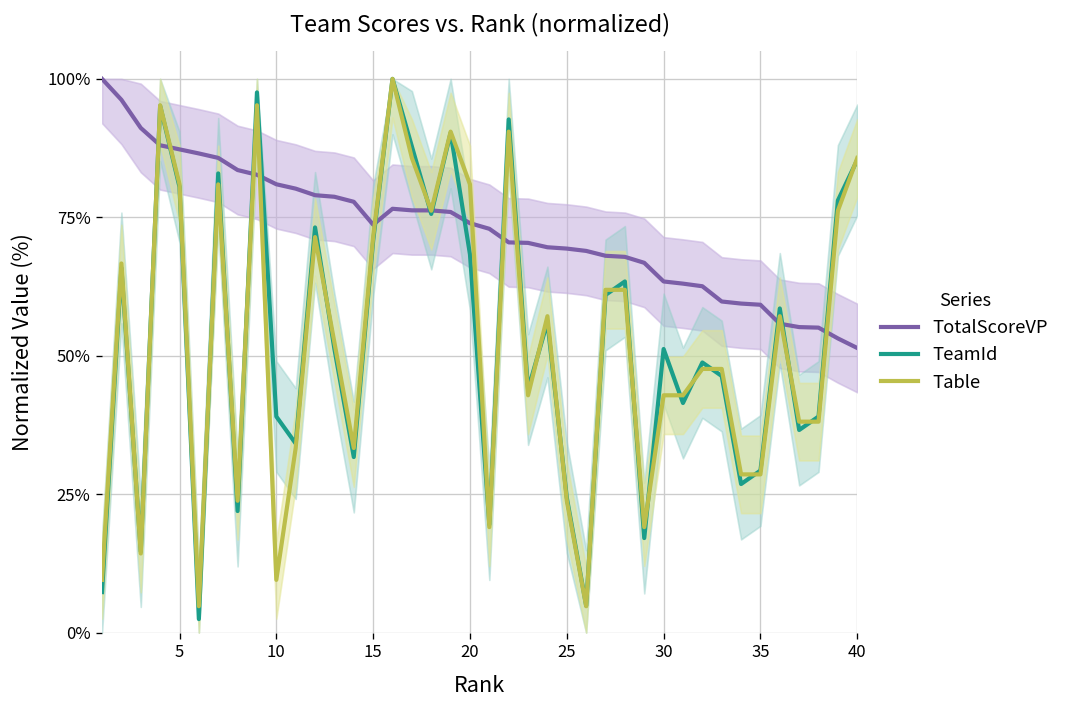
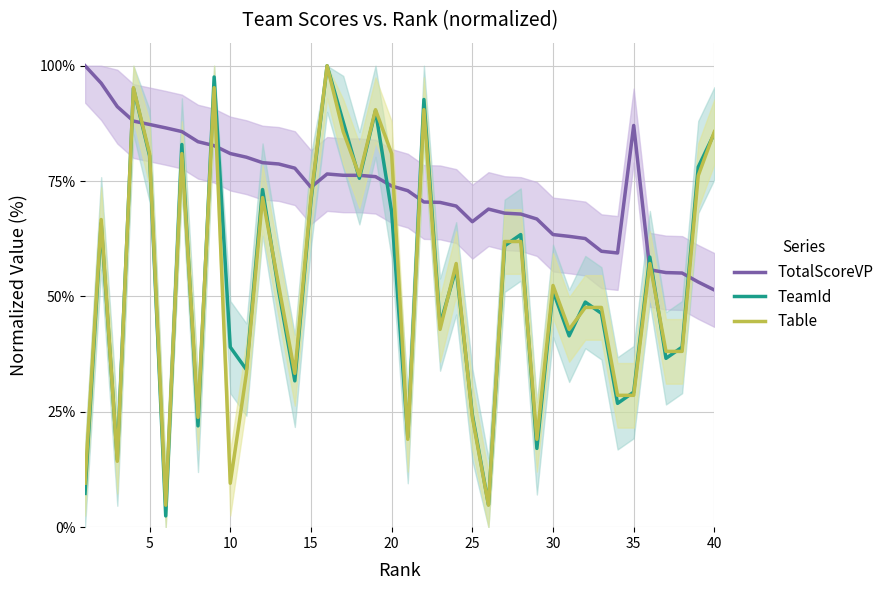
TotalScoreVP, 25: 69% -> 66%
Table, 30: 43% -> 52%
TotalScoreVP, 35: 59% -> 87%
